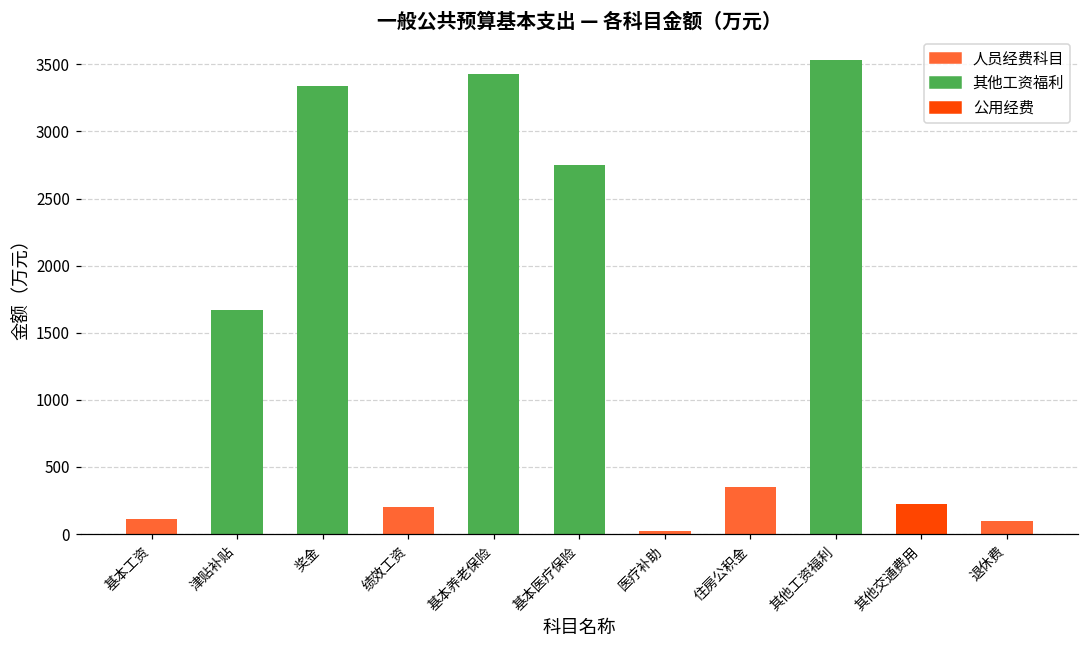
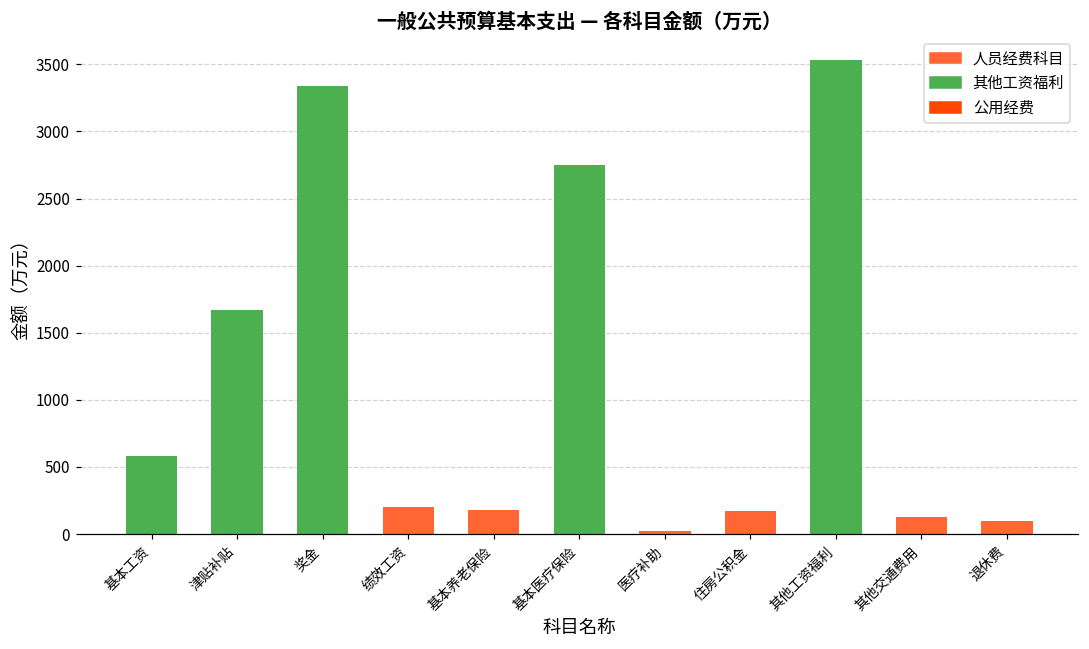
基本工资: 110 -> 580
基本养老保险: 3430 -> 180
住房公积金: 350 -> 170
其他交通费用: 220 -> 130
